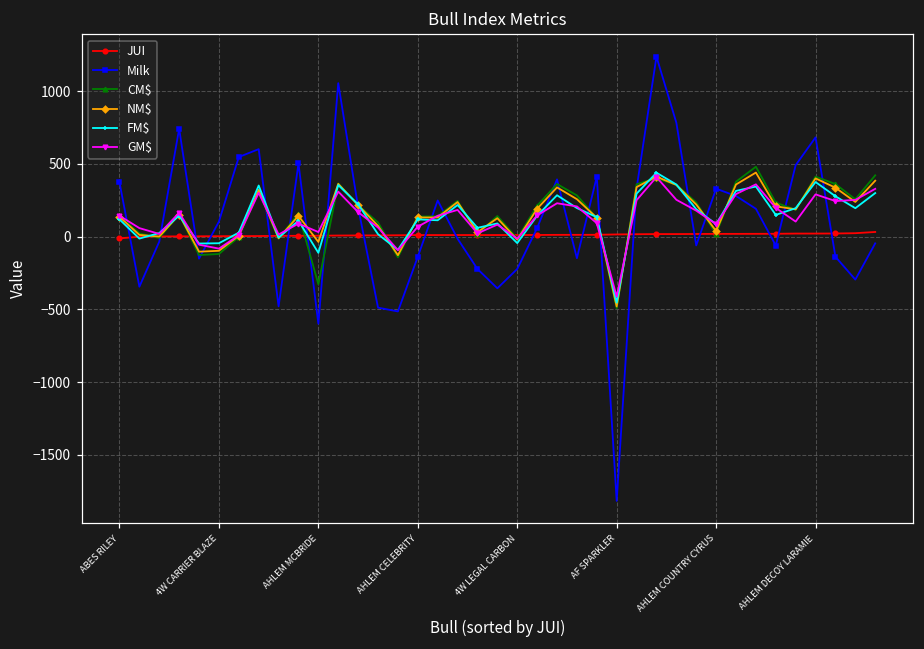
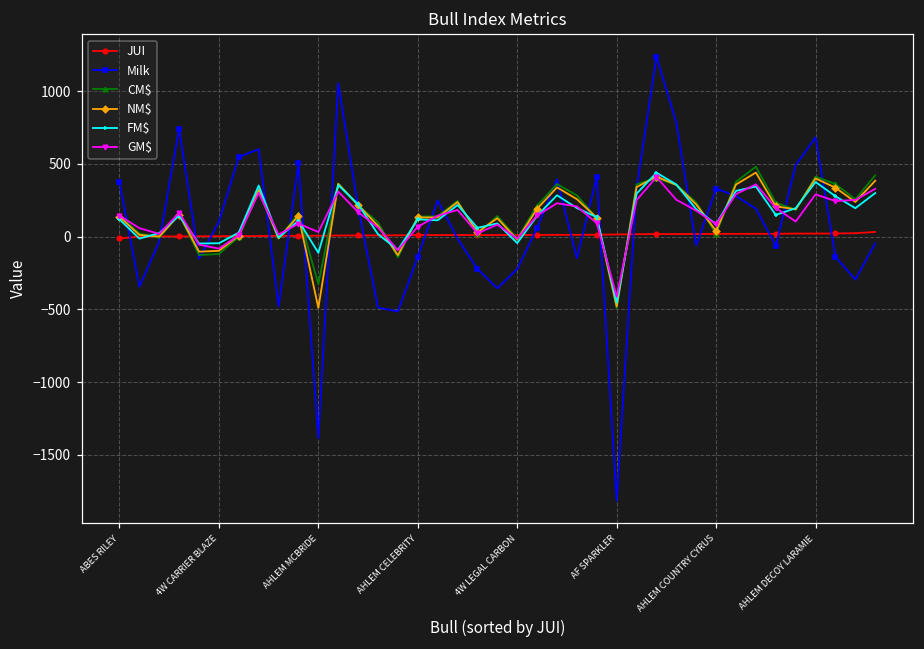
Milk, AHLEM MCBRIDE: -600 -> -1390
NM$, AHLEM MCBRIDE: -40 -> -490
